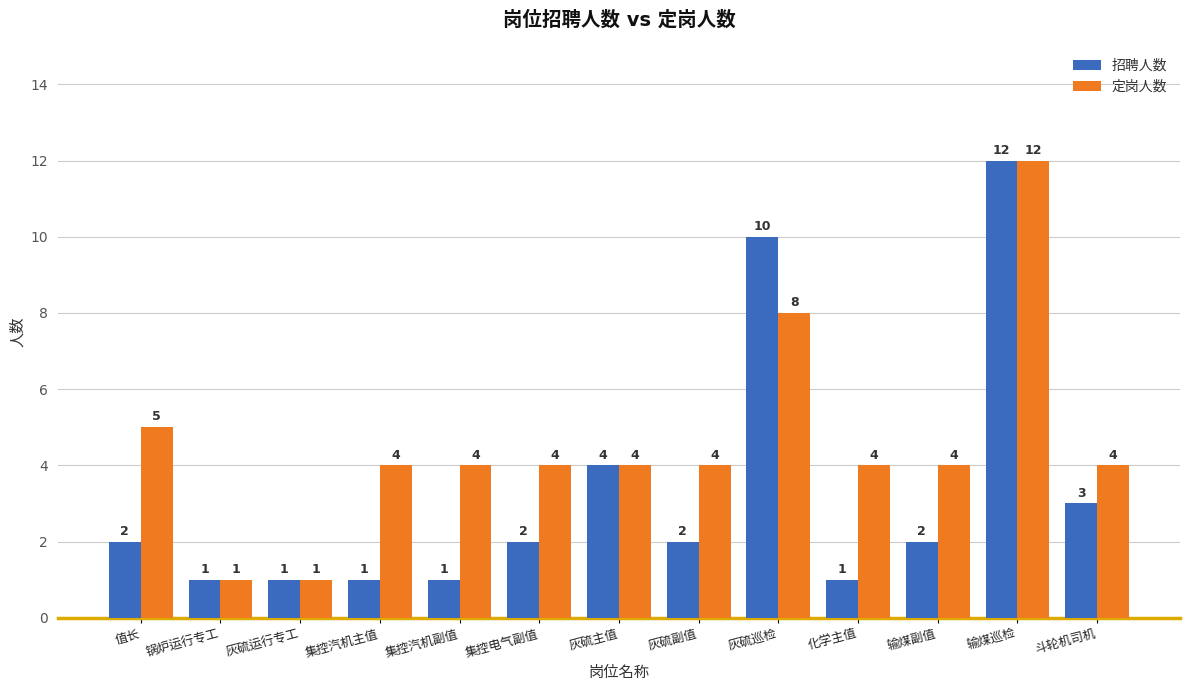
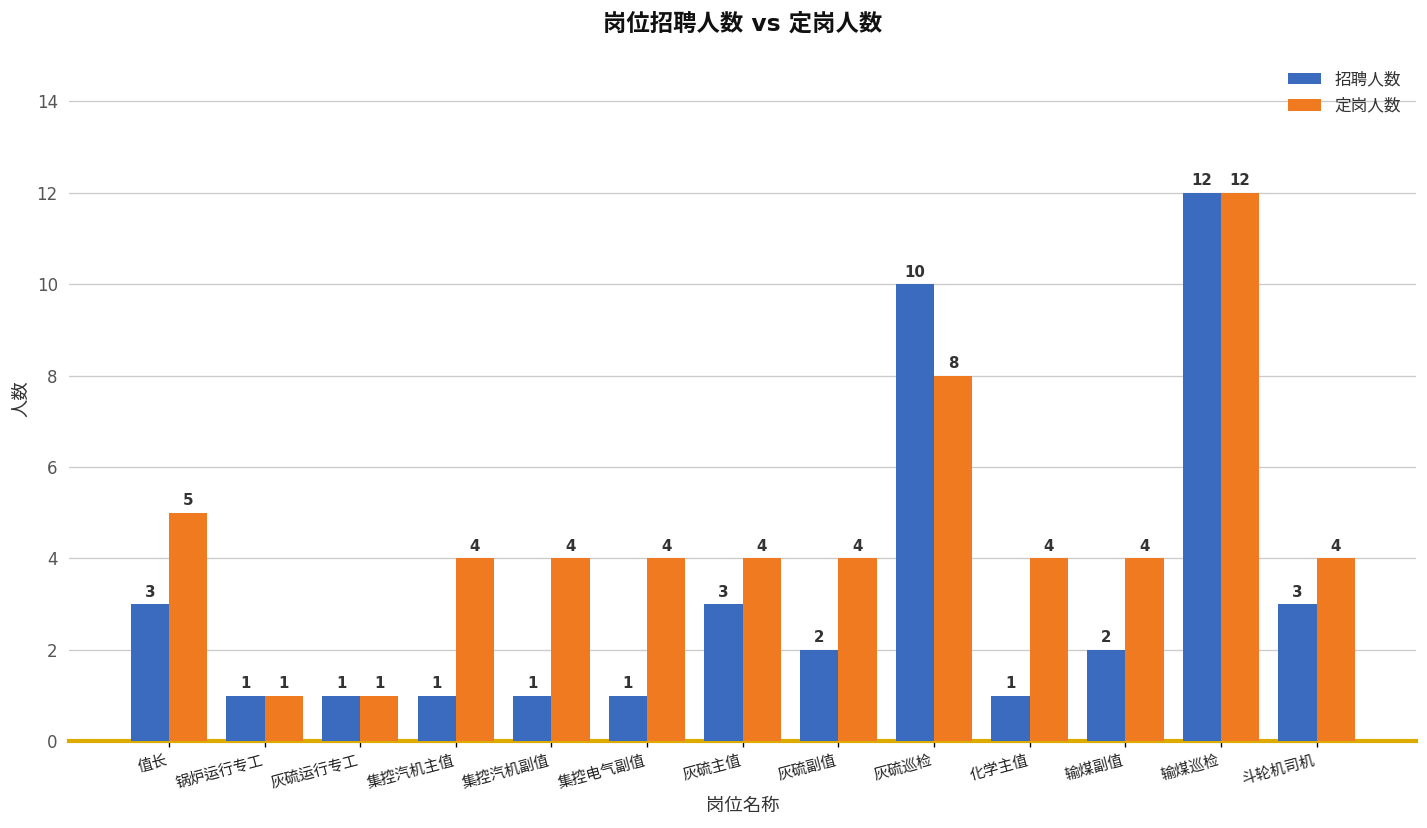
招聘人数, 值长: 2 -> 3
招聘人数, 集控电气副值: 2 -> 1
招聘人数, 灰硫主值: 4 -> 3
